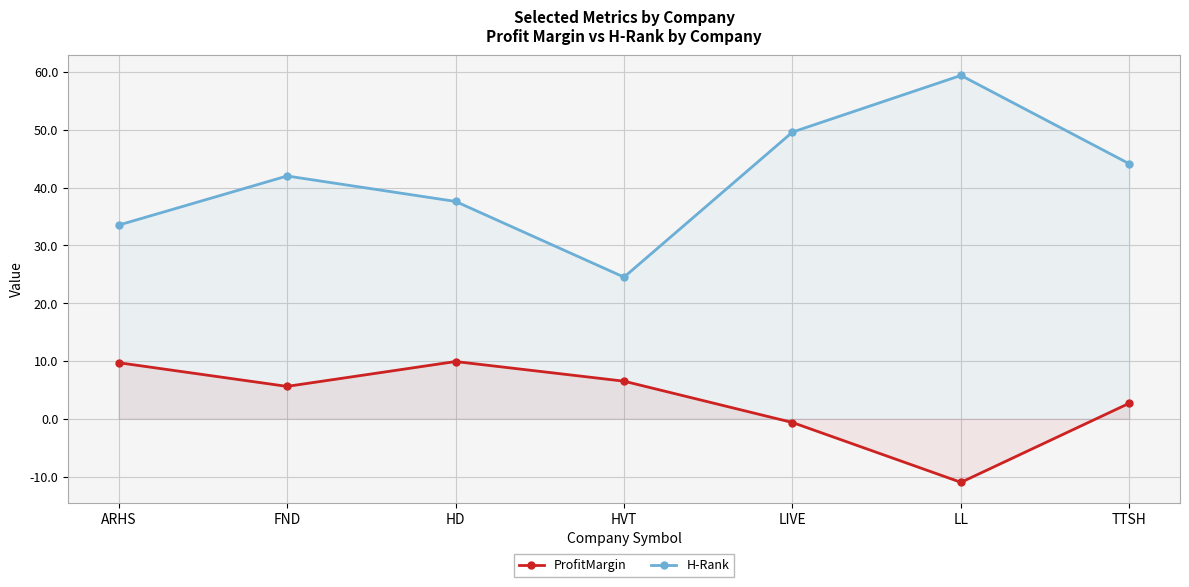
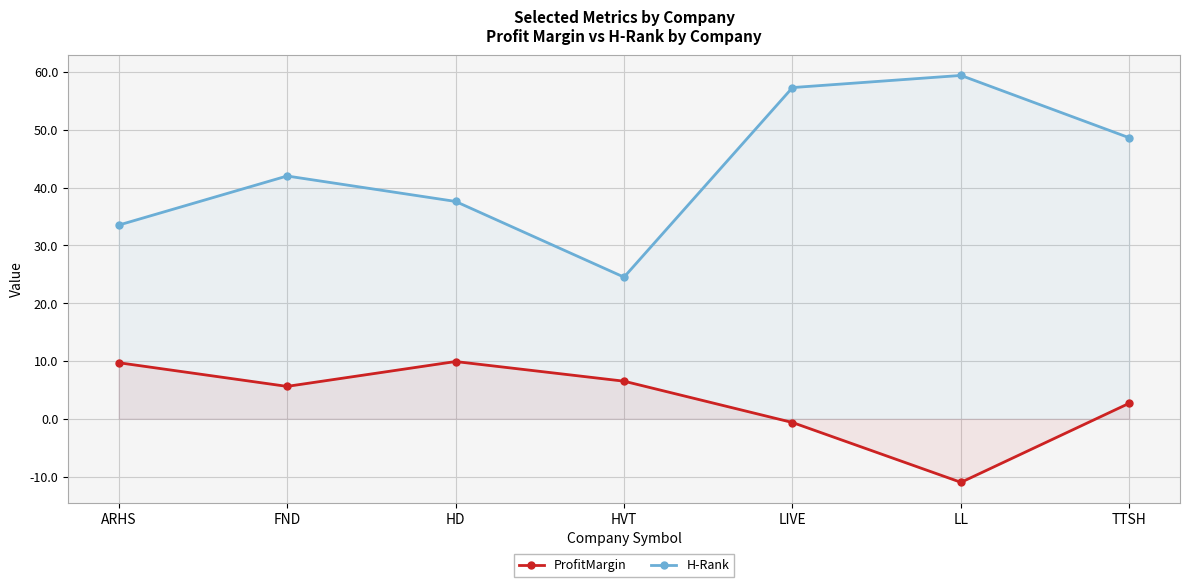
H-Rank, LIVE: 50 -> 57
H-Rank, TTSH: 44 -> 49
